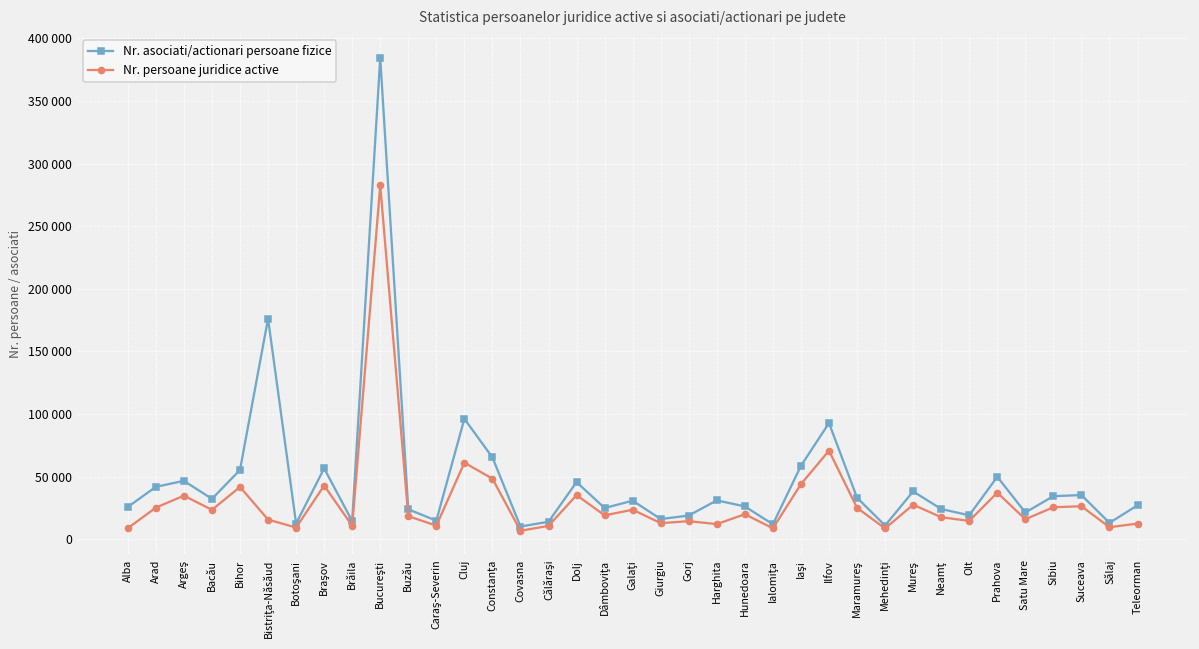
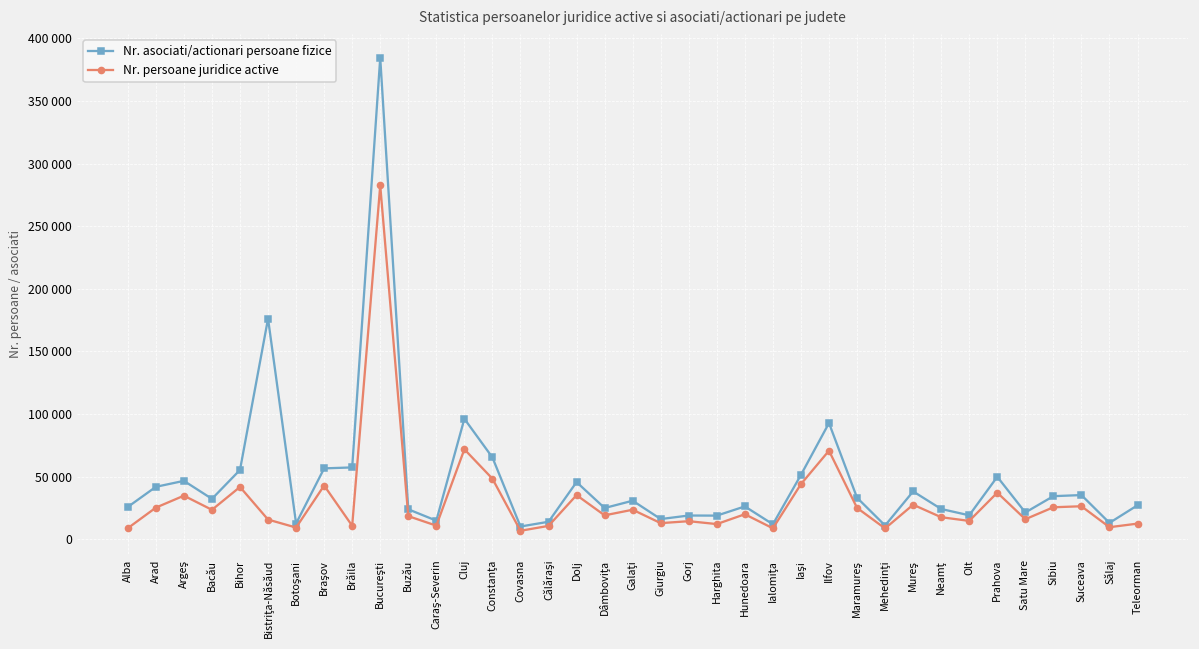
Nr. asociati/actionari persoane fizice, Brăila: 15000 -> 57000
Nr. persoane juridice active, Cluj: 61000 -> 72000
Nr. asociati/actionari persoane fizice, Harghita: 31000 -> 19000
Nr. asociati/actionari persoane fizice, Iaşi: 59000 -> 52000
